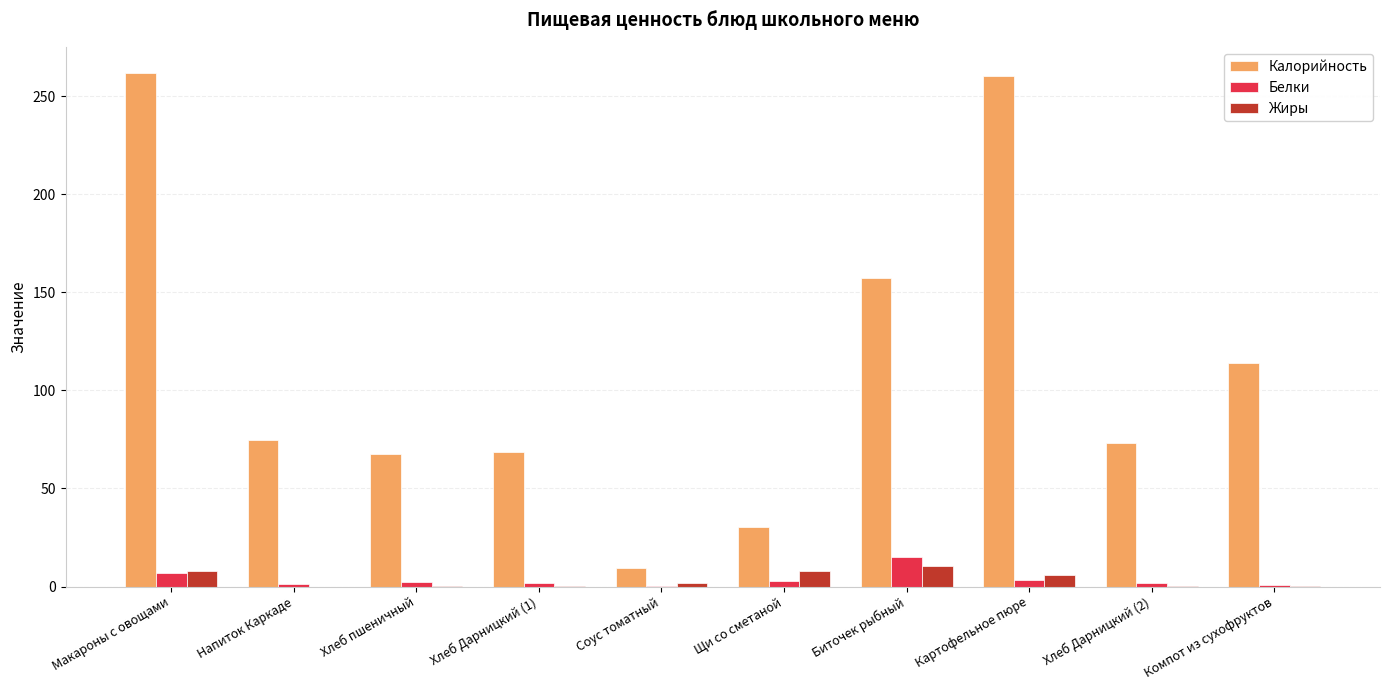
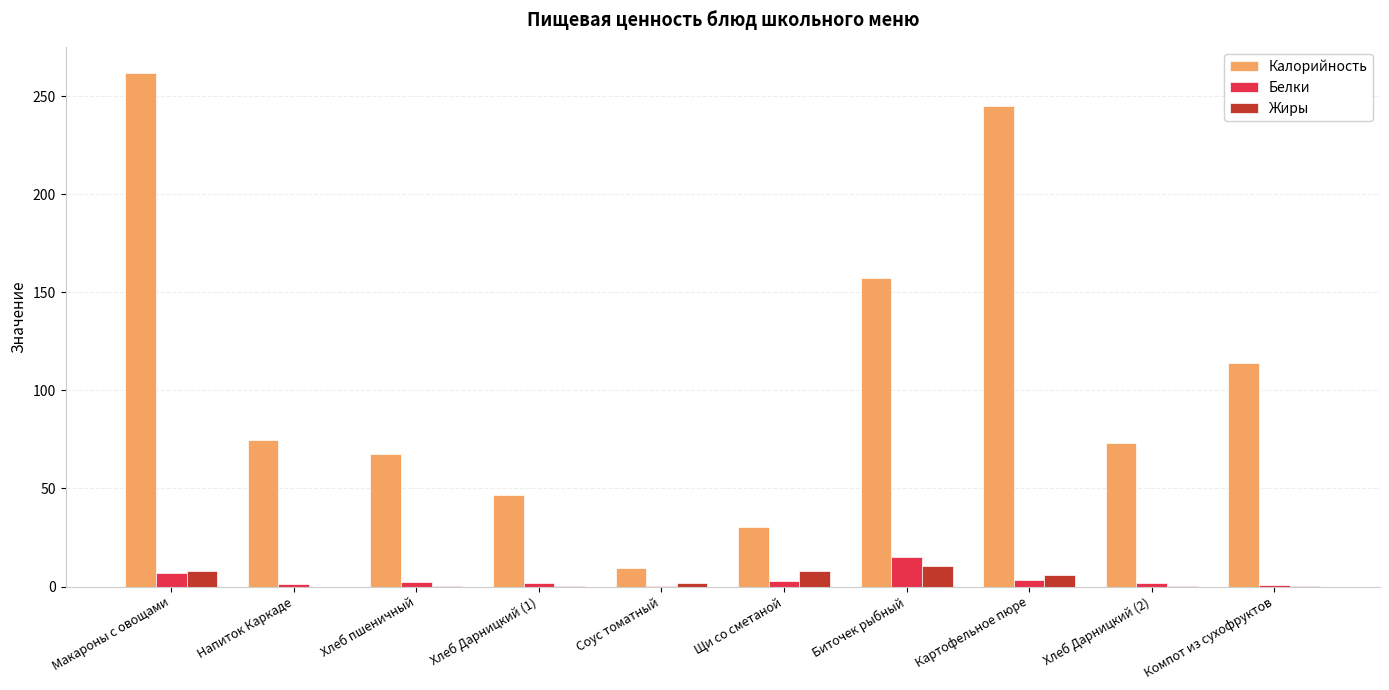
Калорийность, Хлеб Дарницкий (1): 68 -> 47
Калорийность, Картофельное пюре: 260 -> 245
